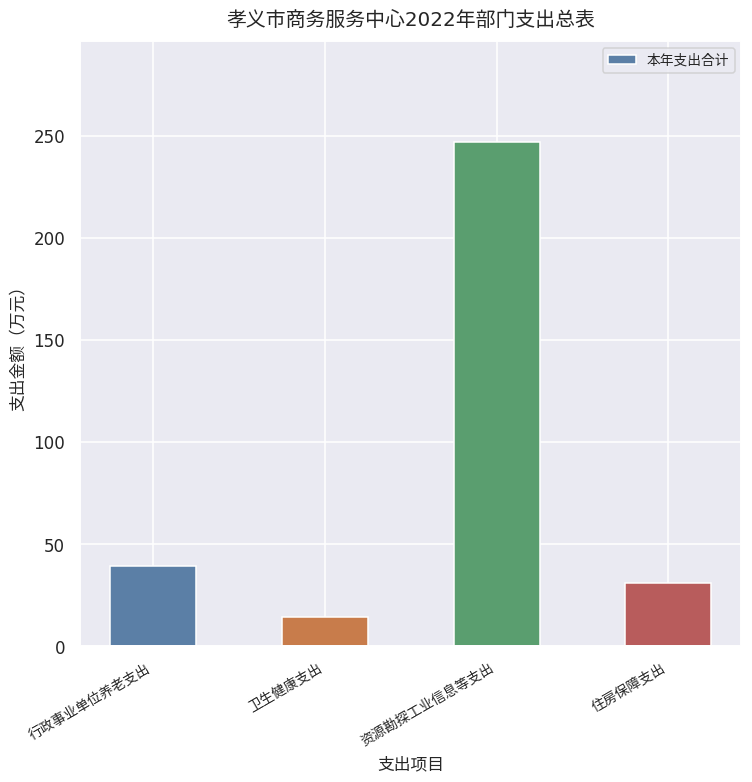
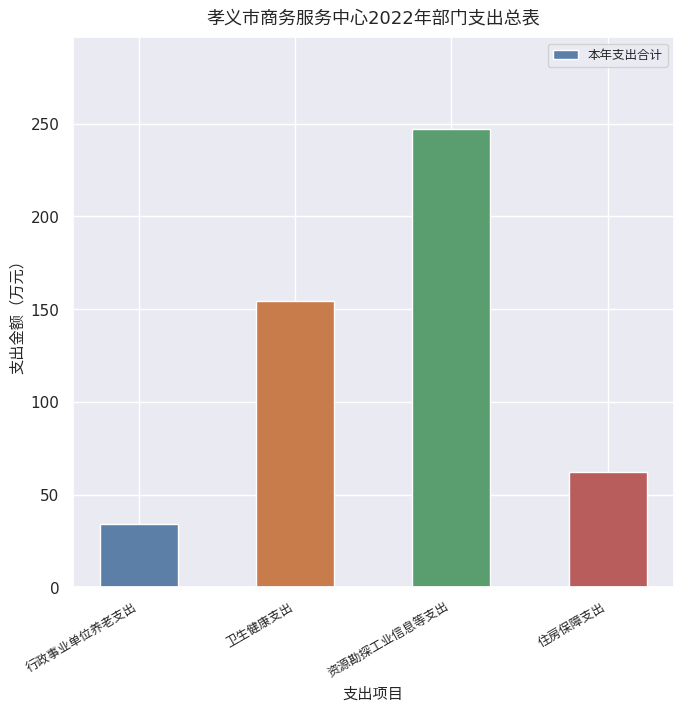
行政事业单位养老支出: 39 -> 34
卫生健康支出: 14 -> 154
住房保障支出: 31 -> 62
